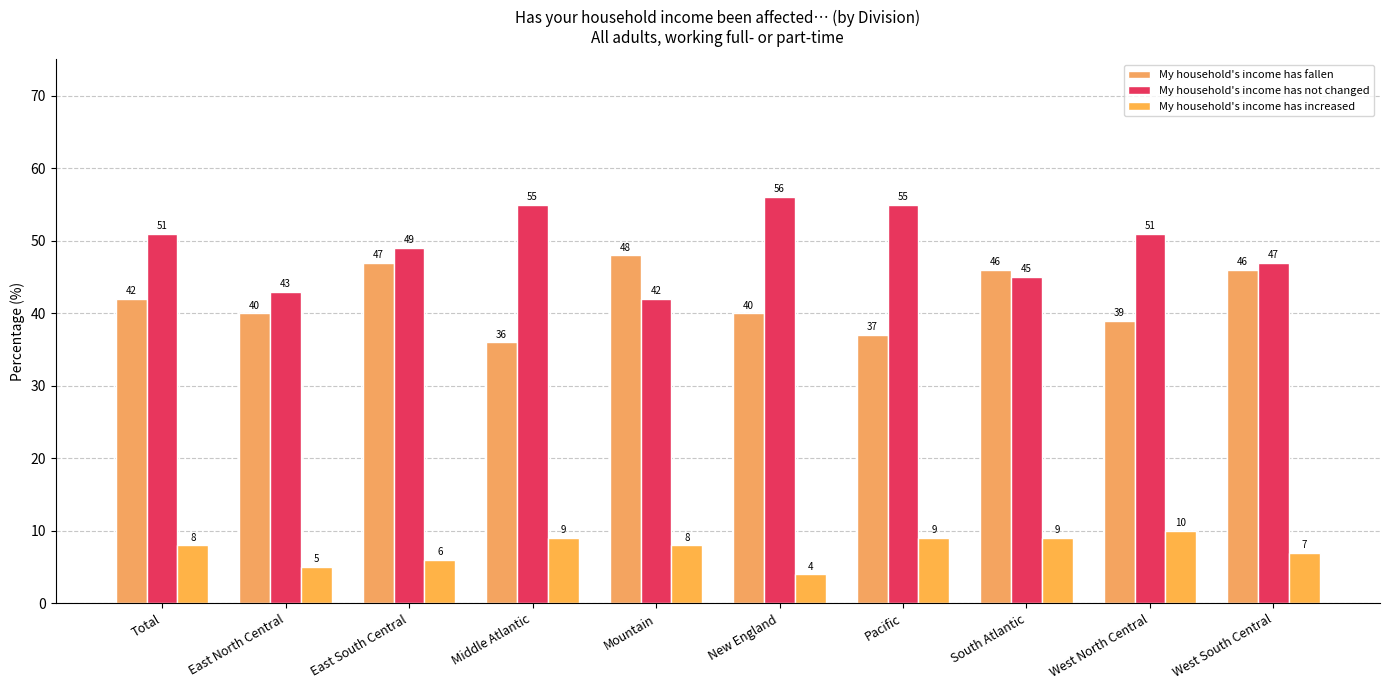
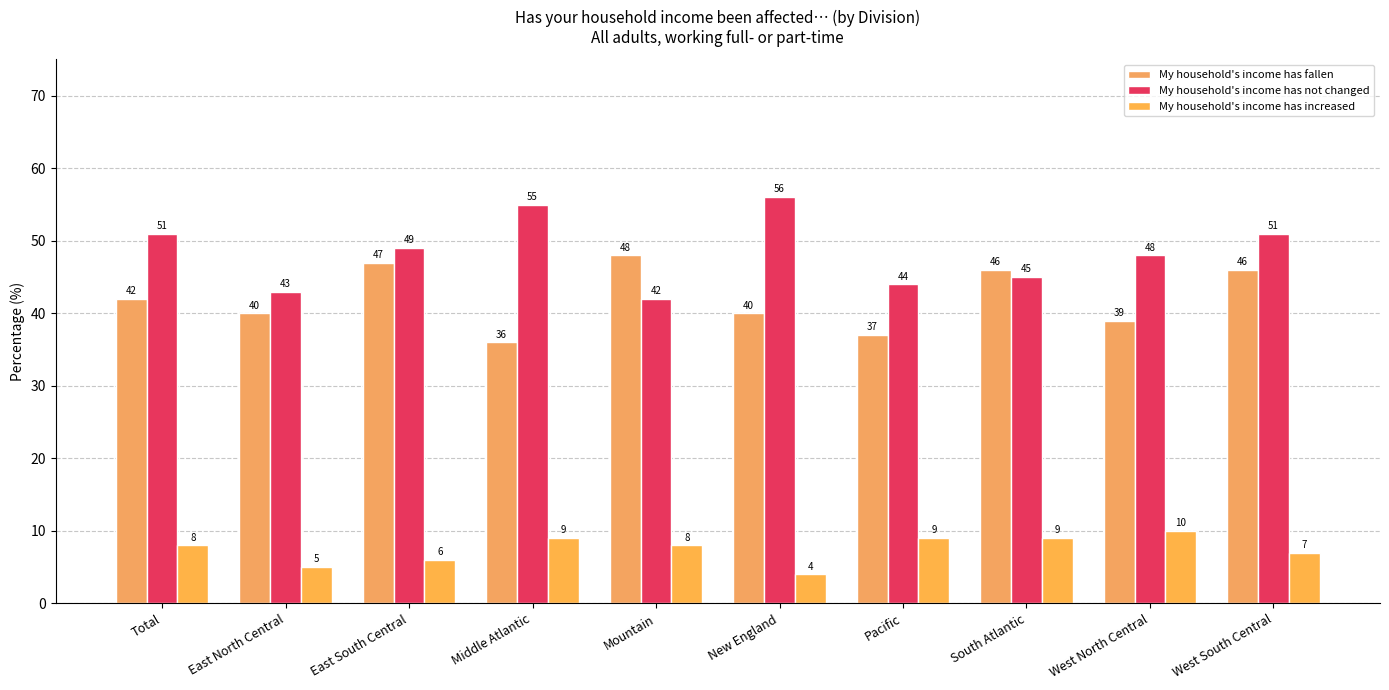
My household's income has not changed, Pacific: 55 -> 44
My household's income has not changed, West North Central: 51 -> 48
My household's income has not changed, West South Central: 47 -> 51
